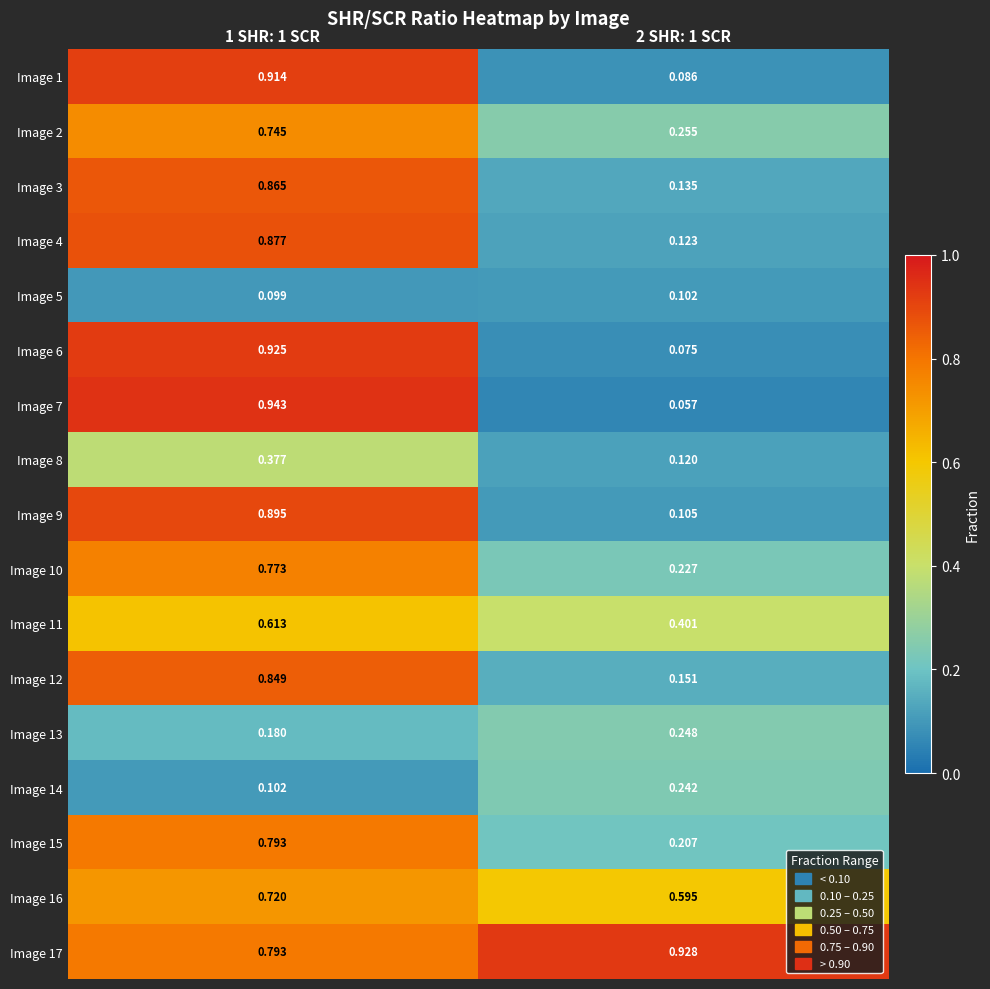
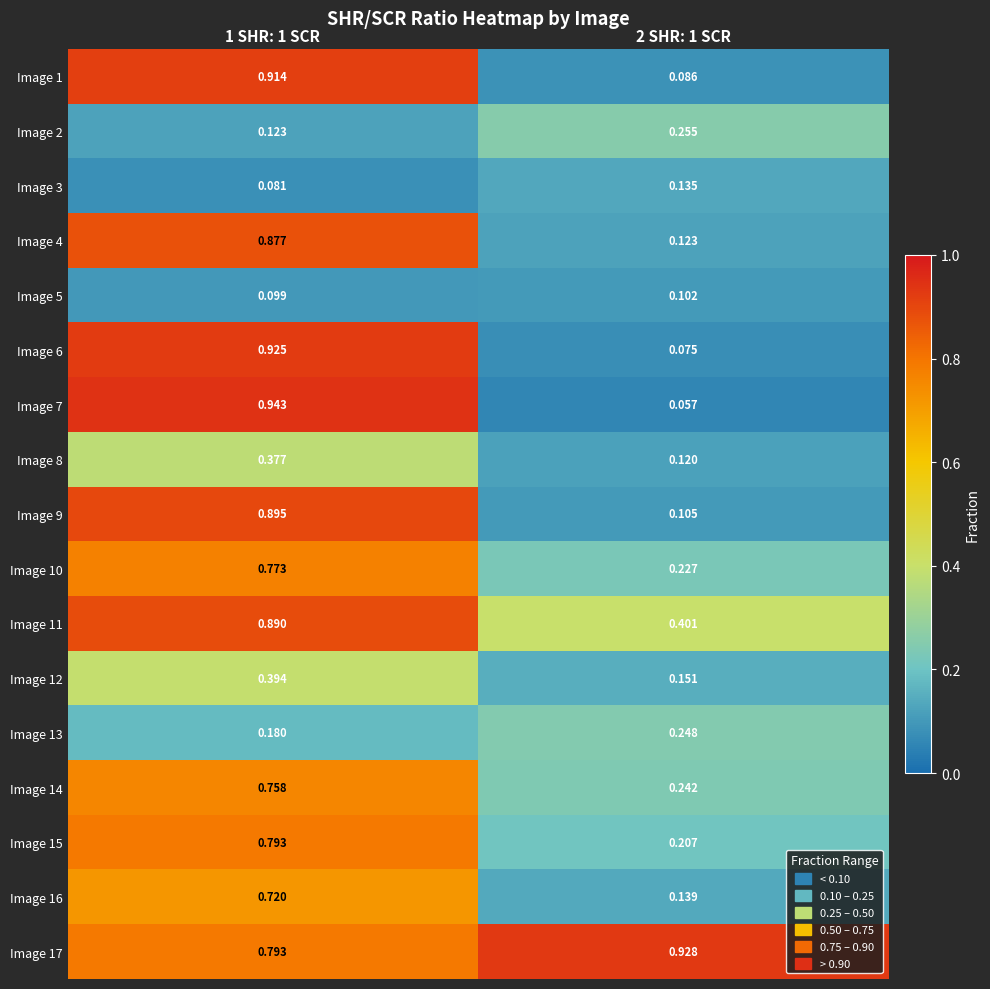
Image 2, 1 SHR: 1 SCR: 0.745 -> 0.123
Image 3, 1 SHR: 1 SCR: 0.865 -> 0.081
Image 11, 1 SHR: 1 SCR: 0.613 -> 0.890
Image 12, 1 SHR: 1 SCR: 0.849 -> 0.394
Image 14, 1 SHR: 1 SCR: 0.102 -> 0.758
Image 16, 2 SHR: 1 SCR: 0.595 -> 0.139
